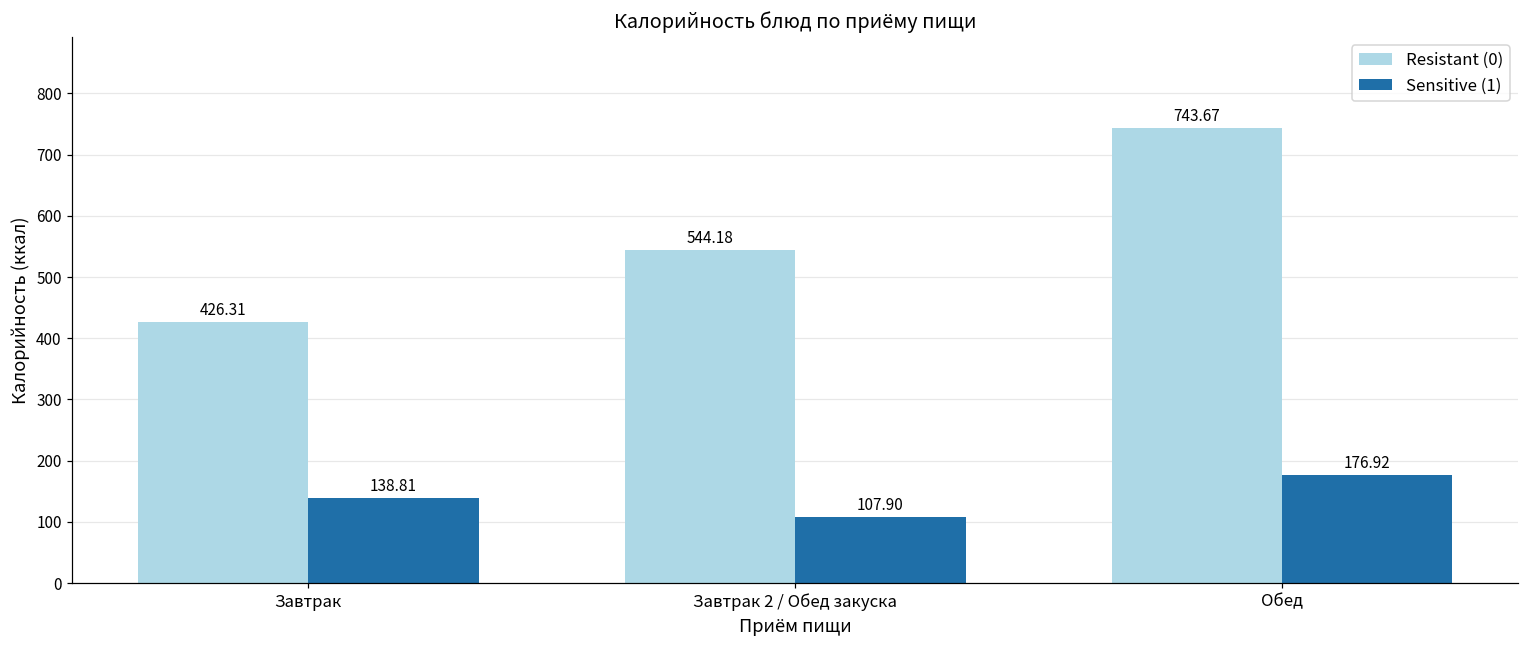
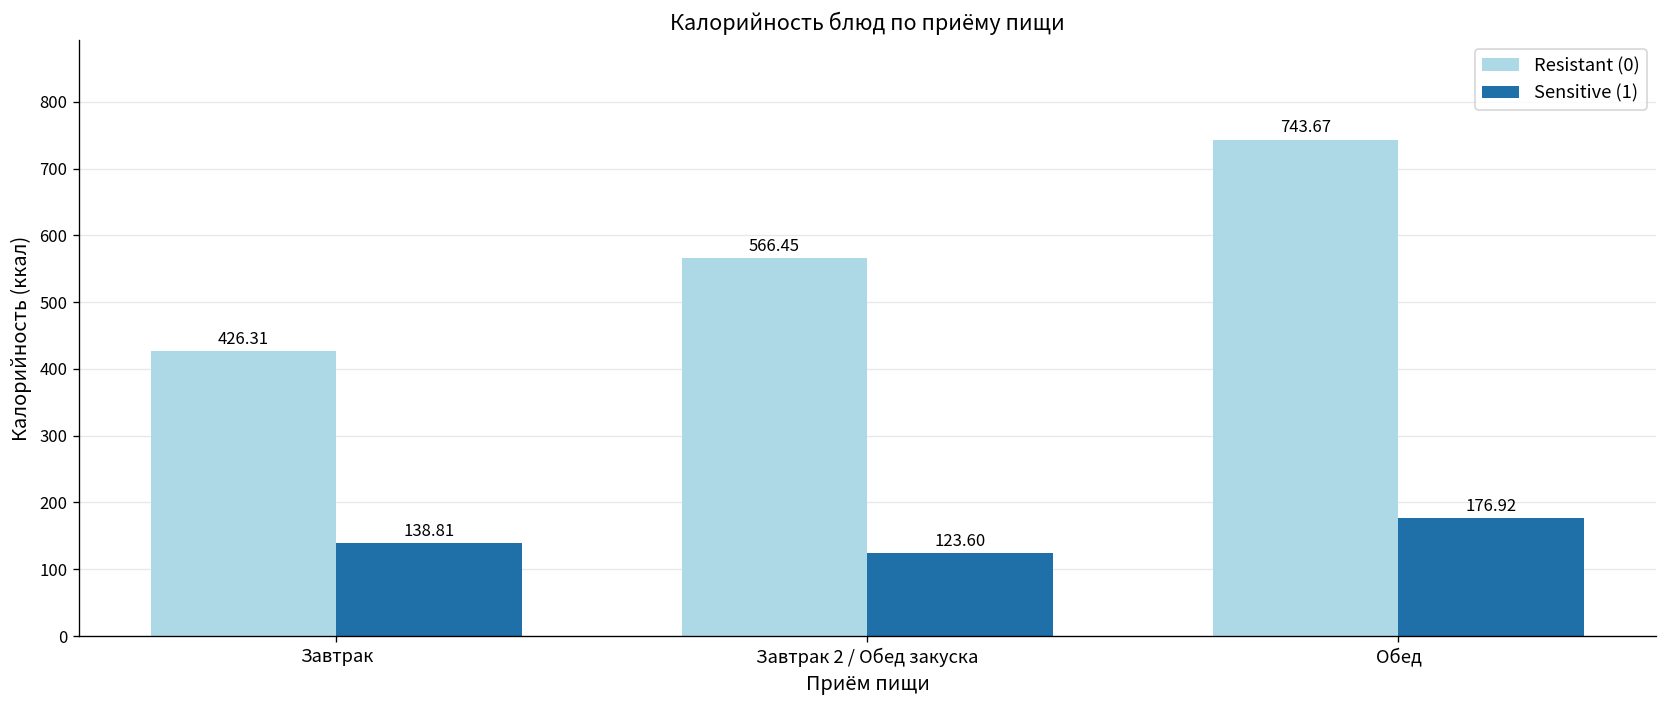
Resistant (0), Завтрак 2 / Обед закуска: 544.18 -> 566.45
Sensitive (1), Завтрак 2 / Обед закуска: 107.90 -> 123.60
